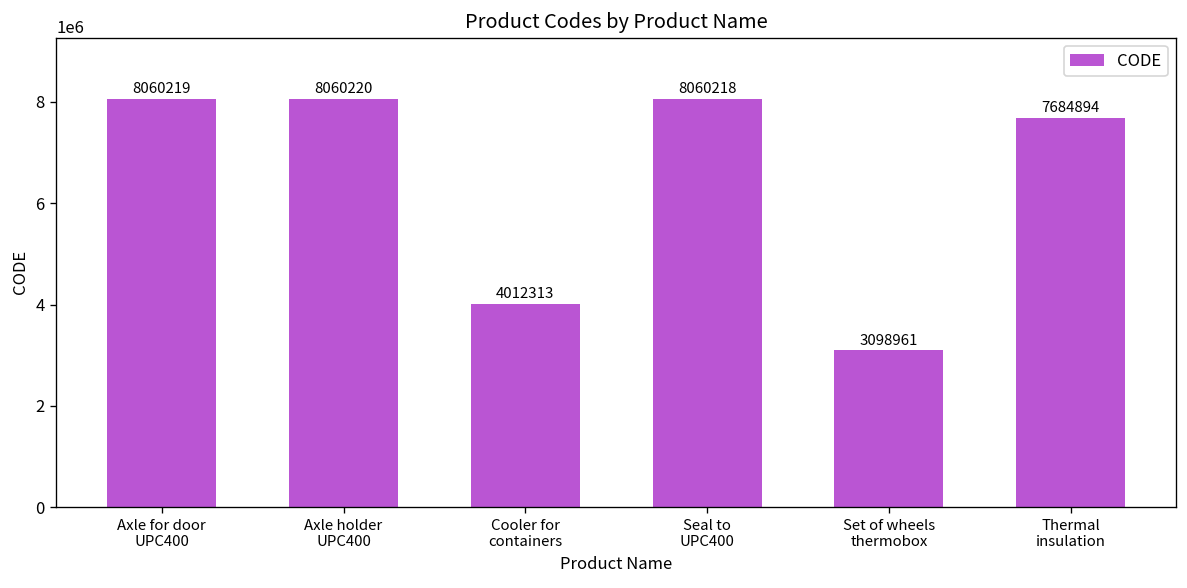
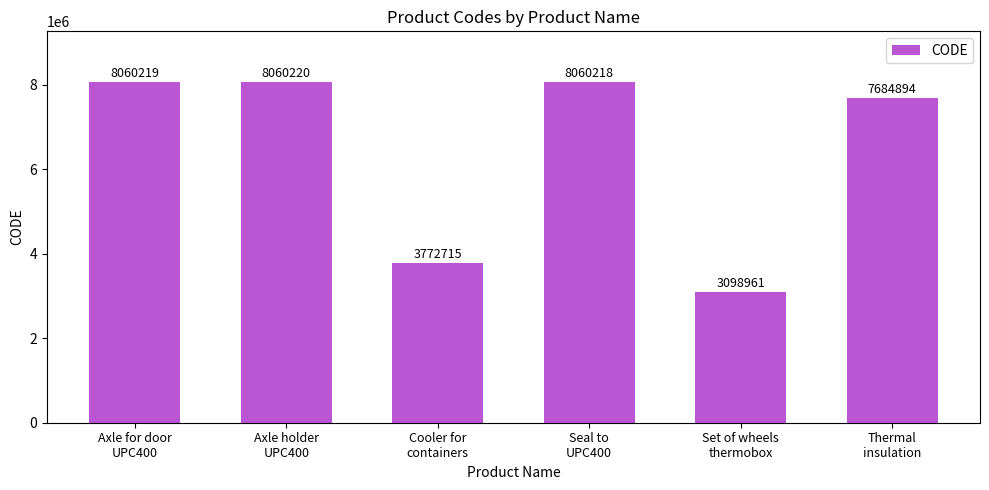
Cooler for containers: 4012313 -> 3772715
